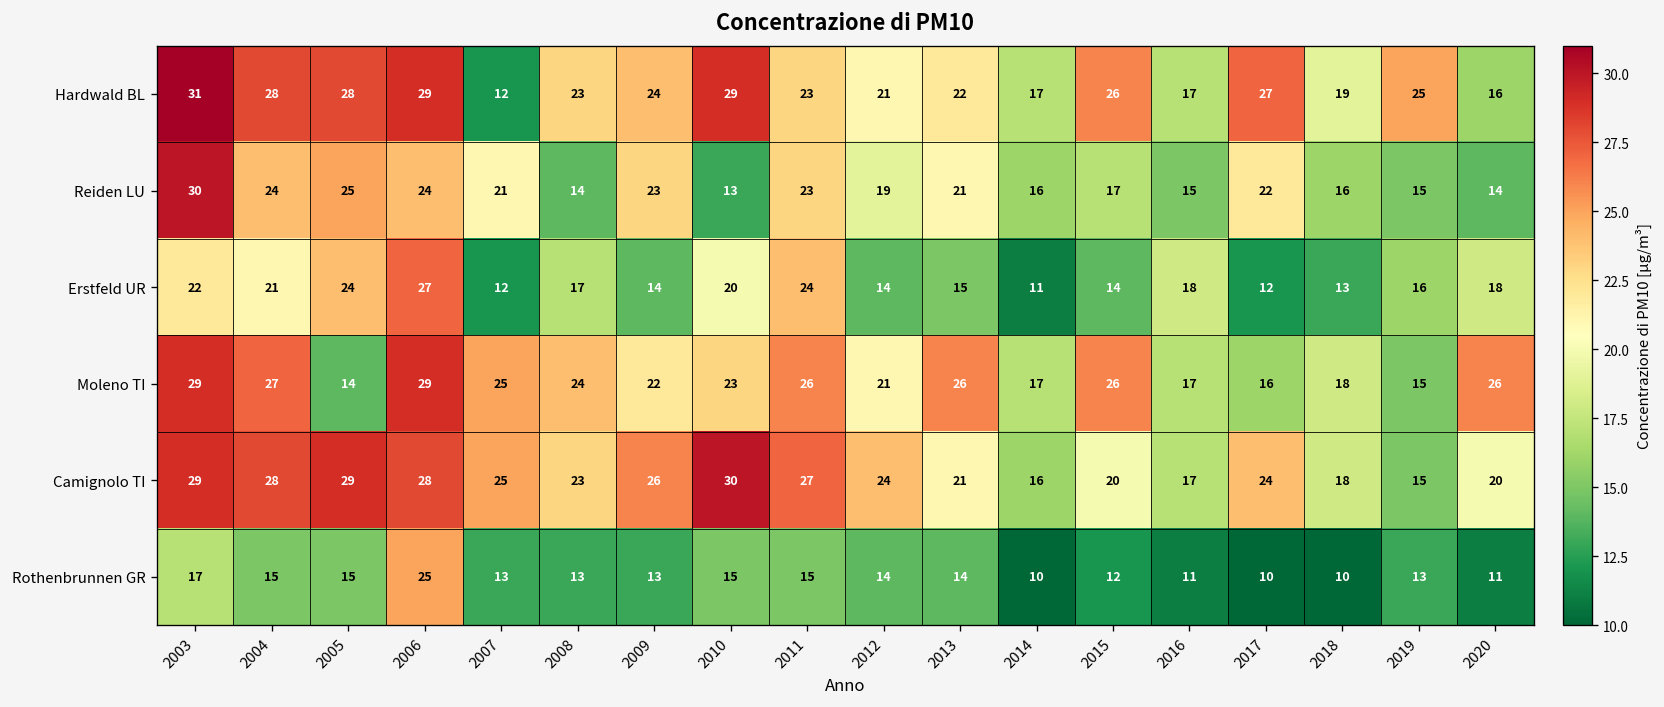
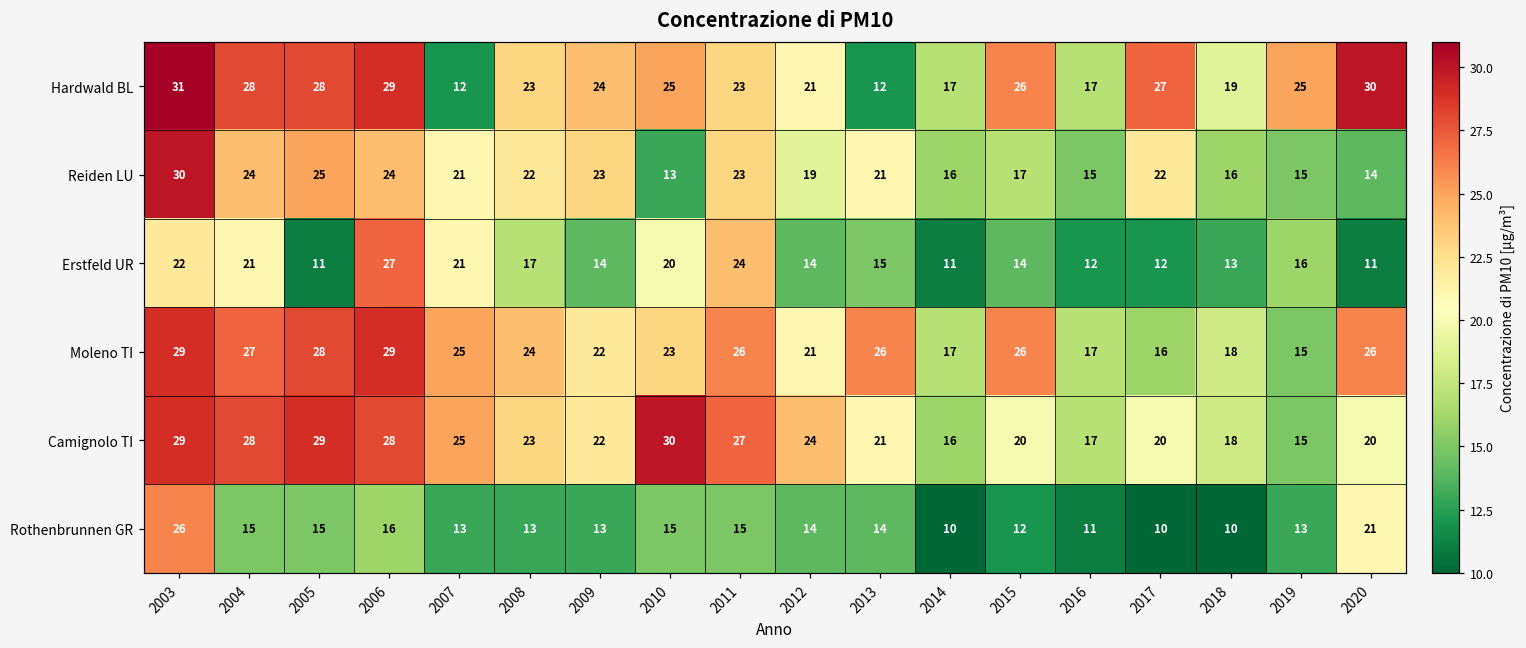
Hardwald BL, 2010: 29 -> 25
Hardwald BL, 2013: 22 -> 12
Hardwald BL, 2020: 16 -> 30
Reiden LU, 2008: 14 -> 22
Erstfeld UR, 2005: 24 -> 11
Erstfeld UR, 2007: 12 -> 21
Erstfeld UR, 2016: 18 -> 12
Erstfeld UR, 2020: 18 -> 11
Moleno TI, 2005: 14 -> 28
Camignolo TI, 2009: 26 -> 22
Camignolo TI, 2017: 24 -> 20
Rothenbrunnen GR, 2003: 17 -> 26
Rothenbrunnen GR, 2006: 25 -> 16
Rothenbrunnen GR, 2020: 11 -> 21
